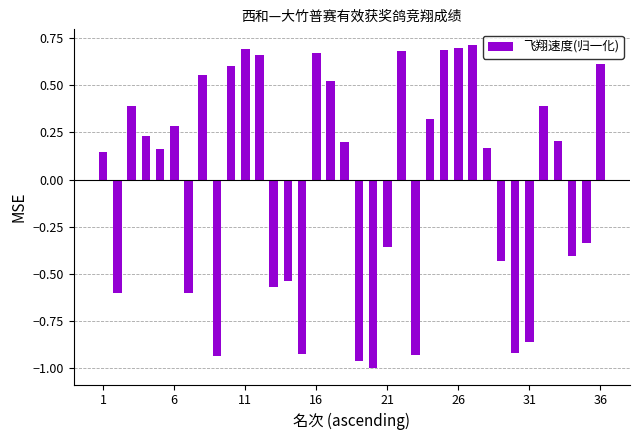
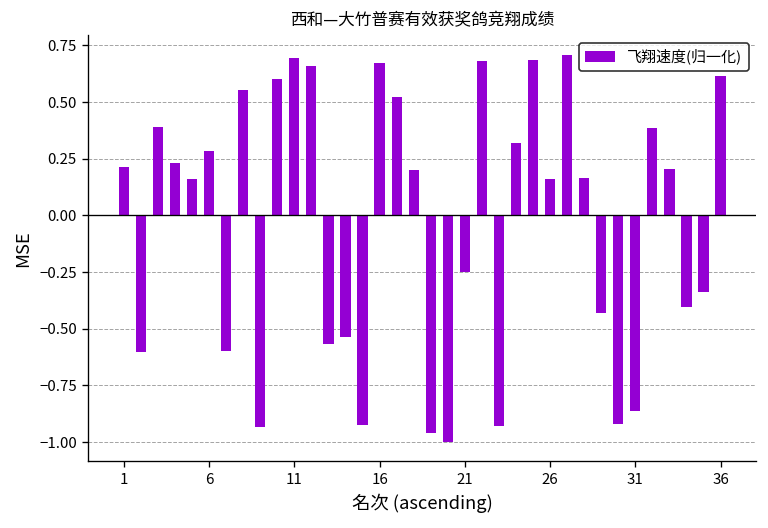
1: 0.15 -> 0.21
21: -0.36 -> -0.25
26: 0.70 -> 0.16
